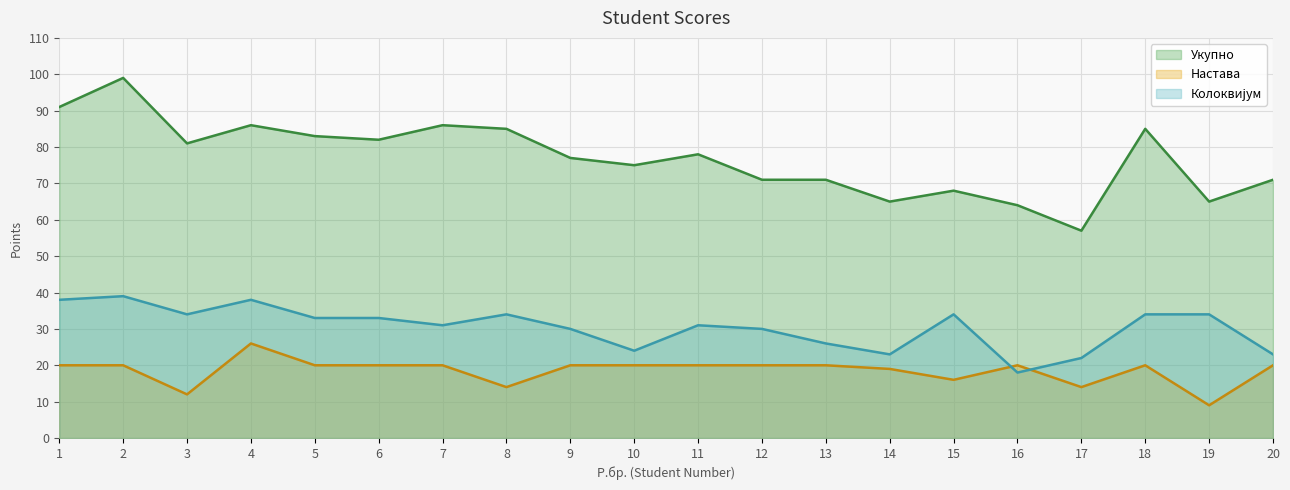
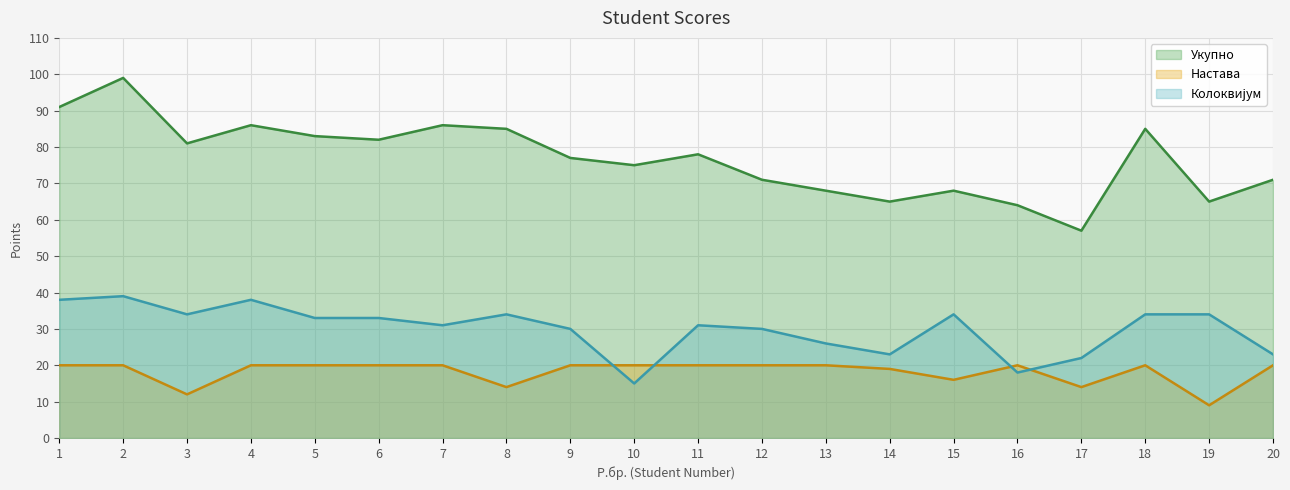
Настава, 4: 26 -> 20
Колоквијум, 10: 24 -> 15
Укупно, 13: 71 -> 68
